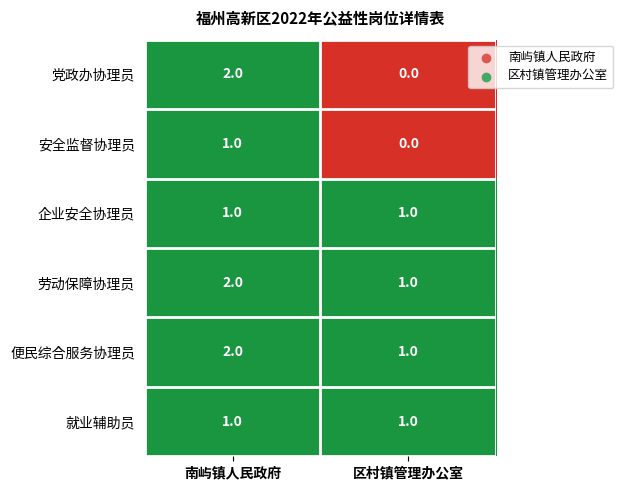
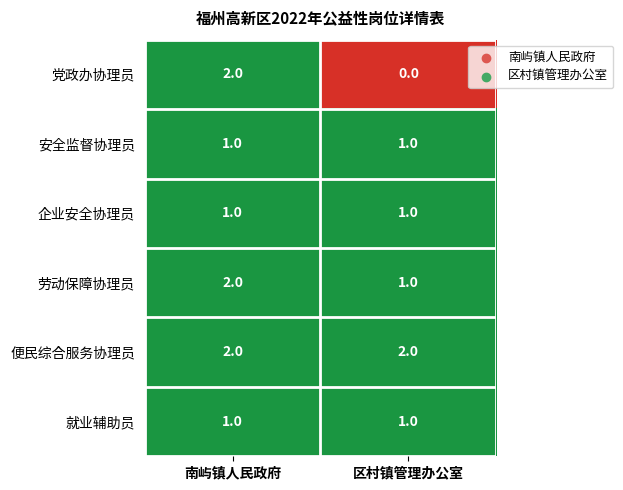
安全监督协理员, 区村镇管理办公室: 0.0 -> 1.0
便民综合服务协理员, 区村镇管理办公室: 1.0 -> 2.0
